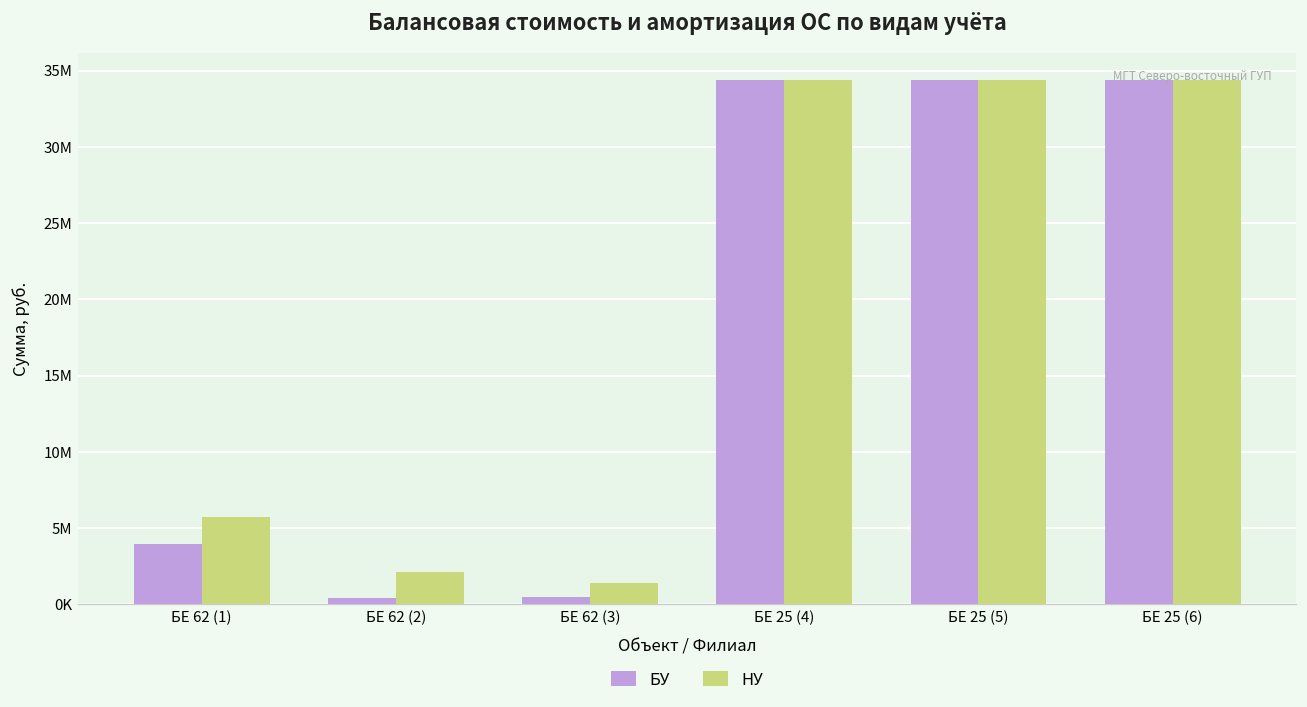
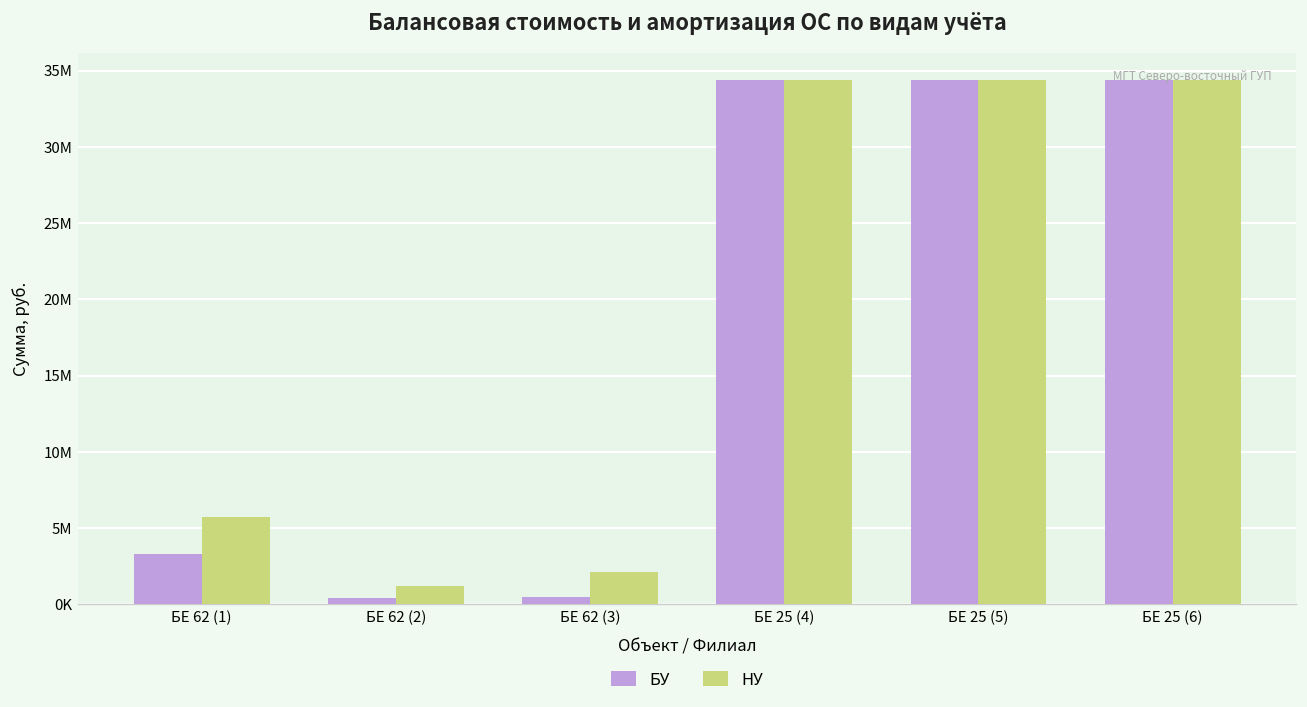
БУ, БЕ 62 (1): 3900000 -> 3300000
НУ, БЕ 62 (2): 2100000 -> 1200000
НУ, БЕ 62 (3): 1400000 -> 2100000
